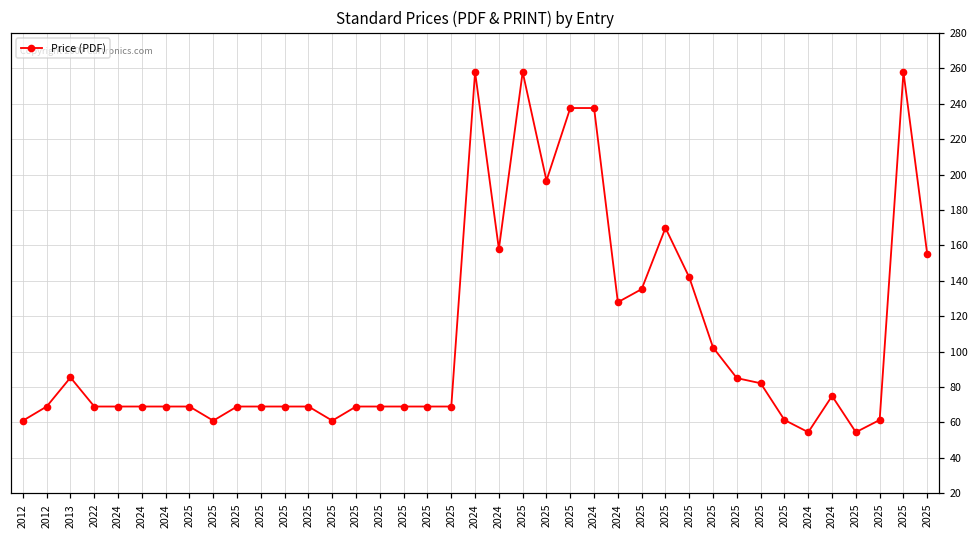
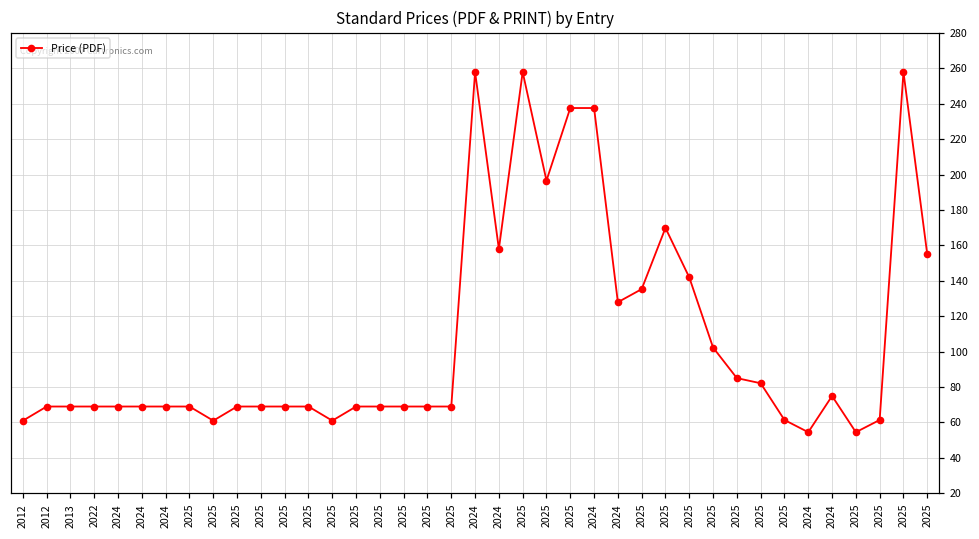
2013: 85 -> 69
